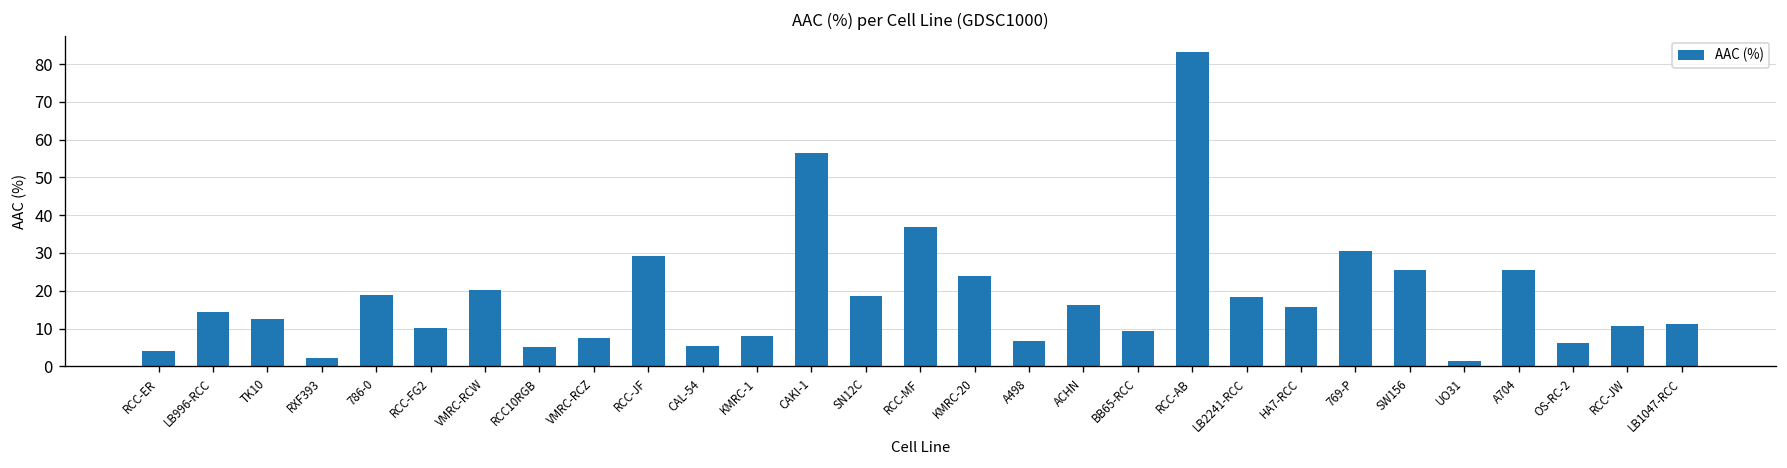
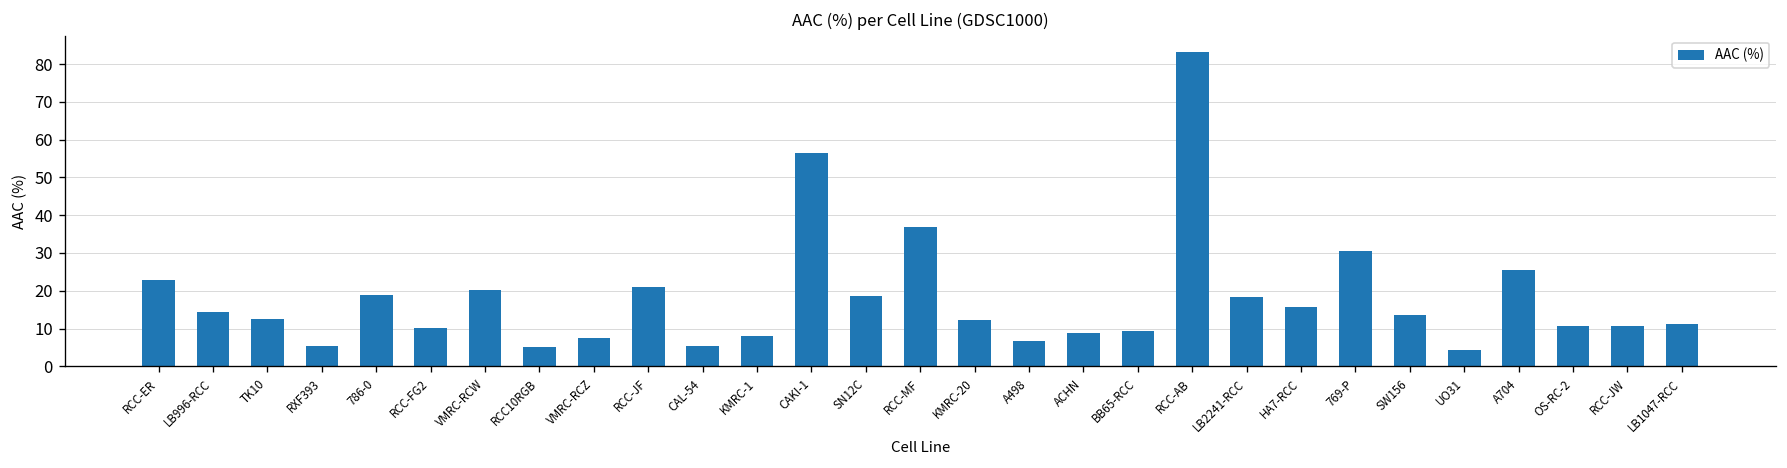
RCC-ER: 4 -> 23
RXF393: 2 -> 5
RCC-JF: 29 -> 21
KMRC-20: 24 -> 12
ACHN: 16 -> 9
SW156: 25 -> 14
UO31: 1 -> 4
OS-RC-2: 6 -> 11
